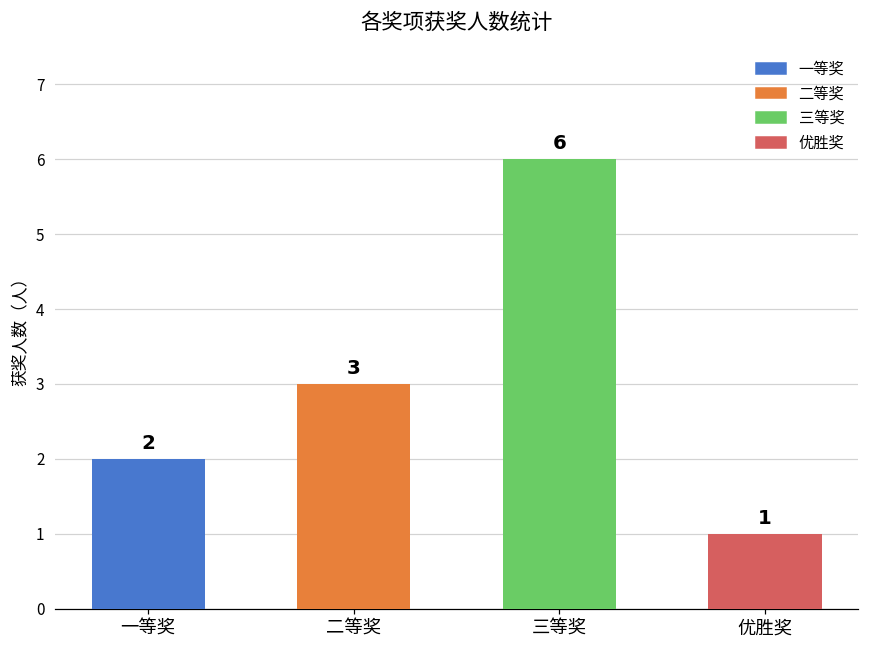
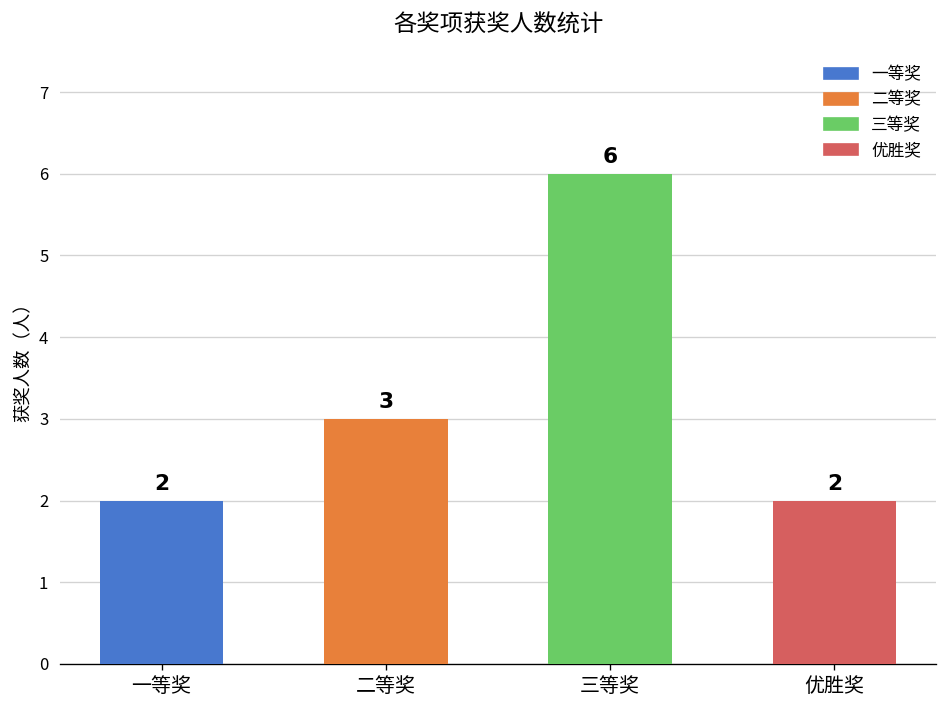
优胜奖: 1 -> 2
